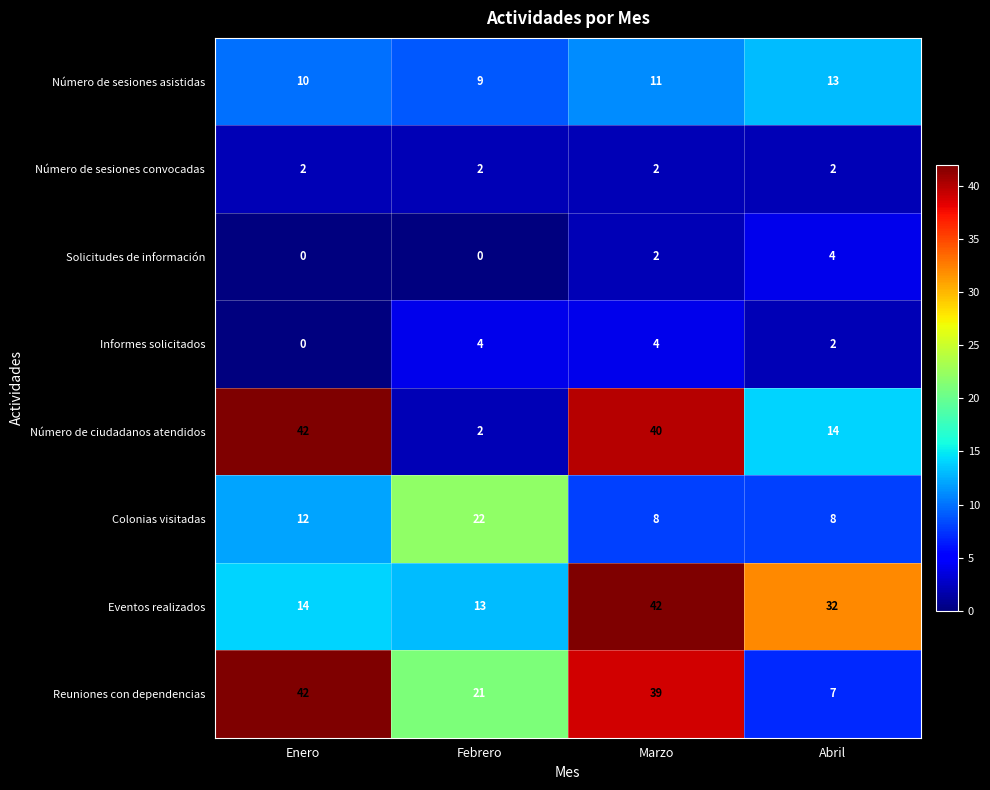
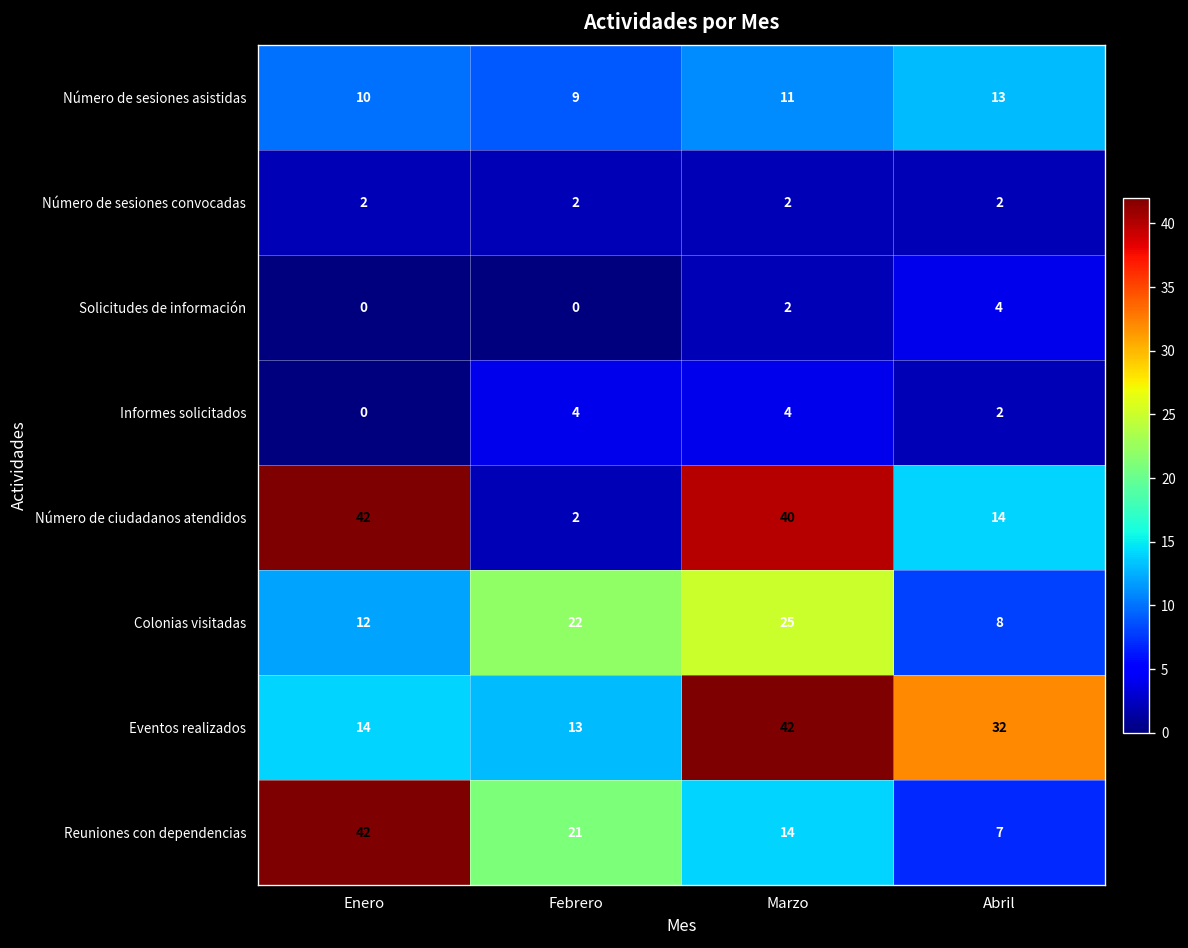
Colonias visitadas, Marzo: 8 -> 25
Reuniones con dependencias, Marzo: 39 -> 14
